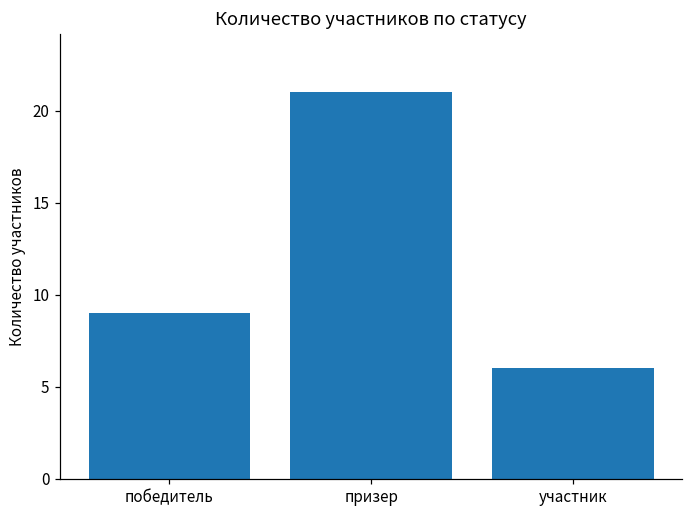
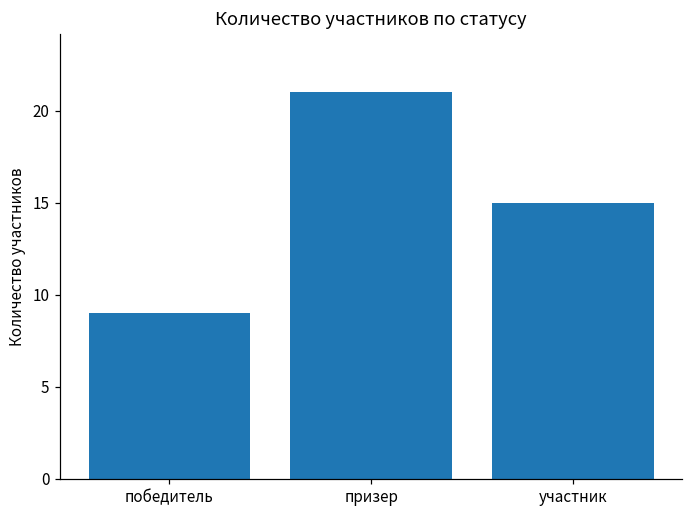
участник: 6 -> 15
